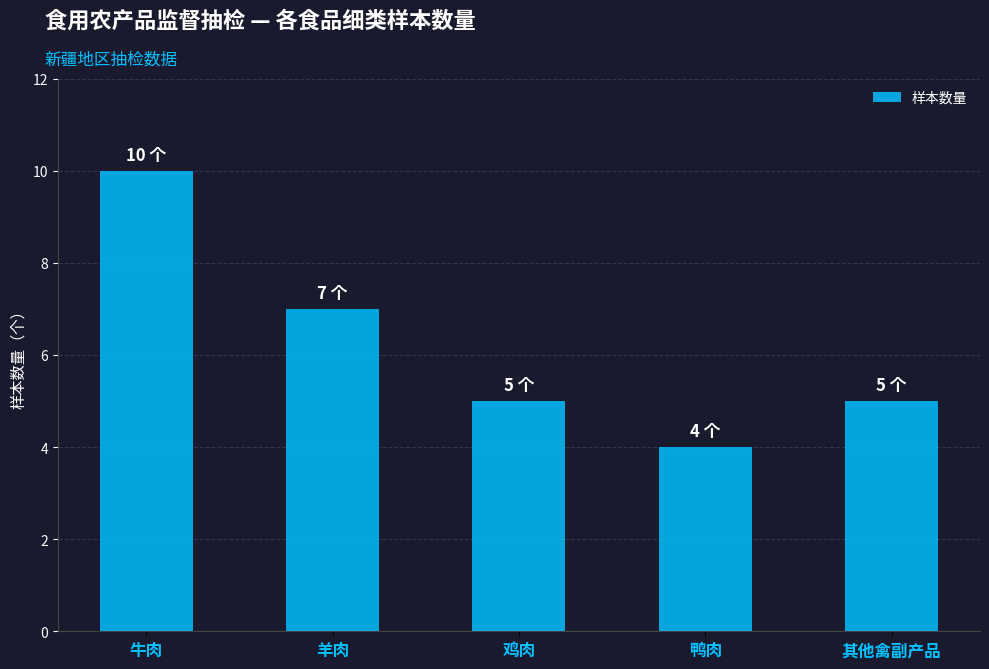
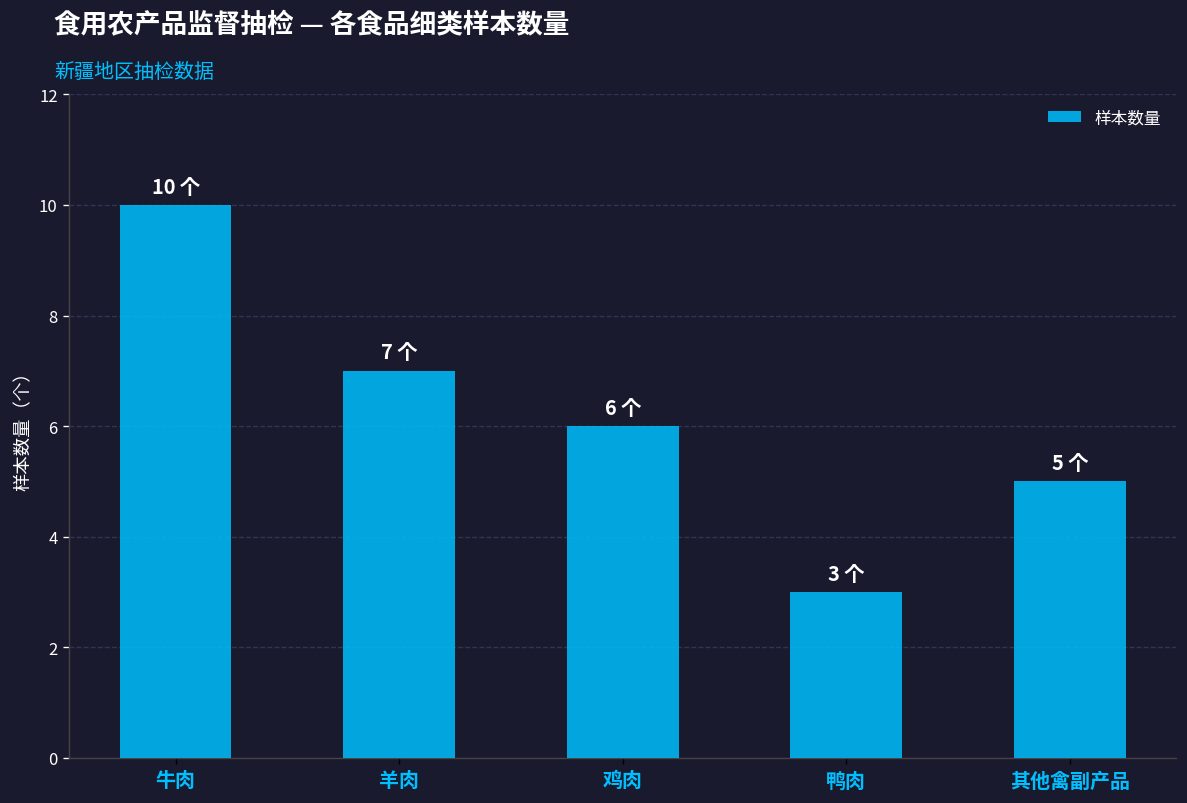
鸡肉: 5 -> 6
鸭肉: 4 -> 3
